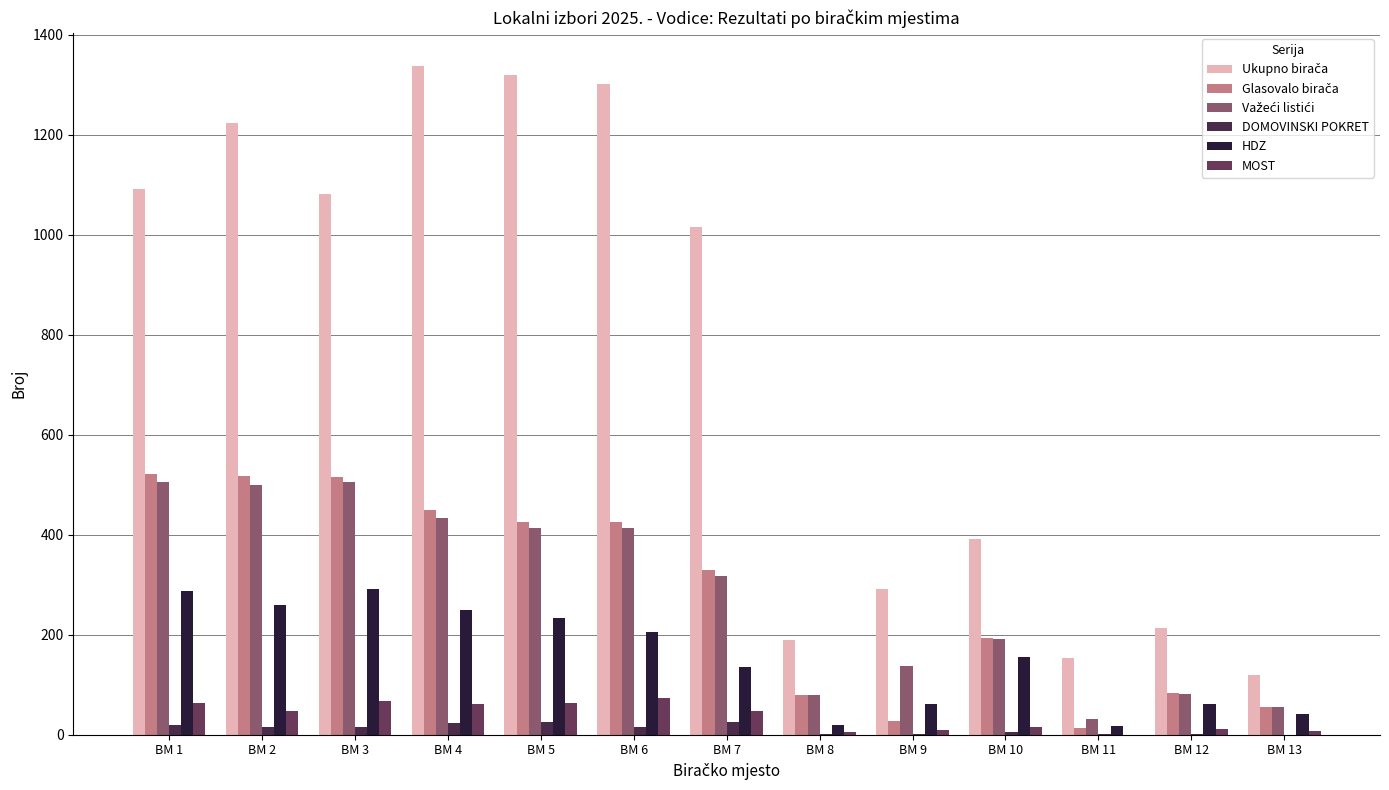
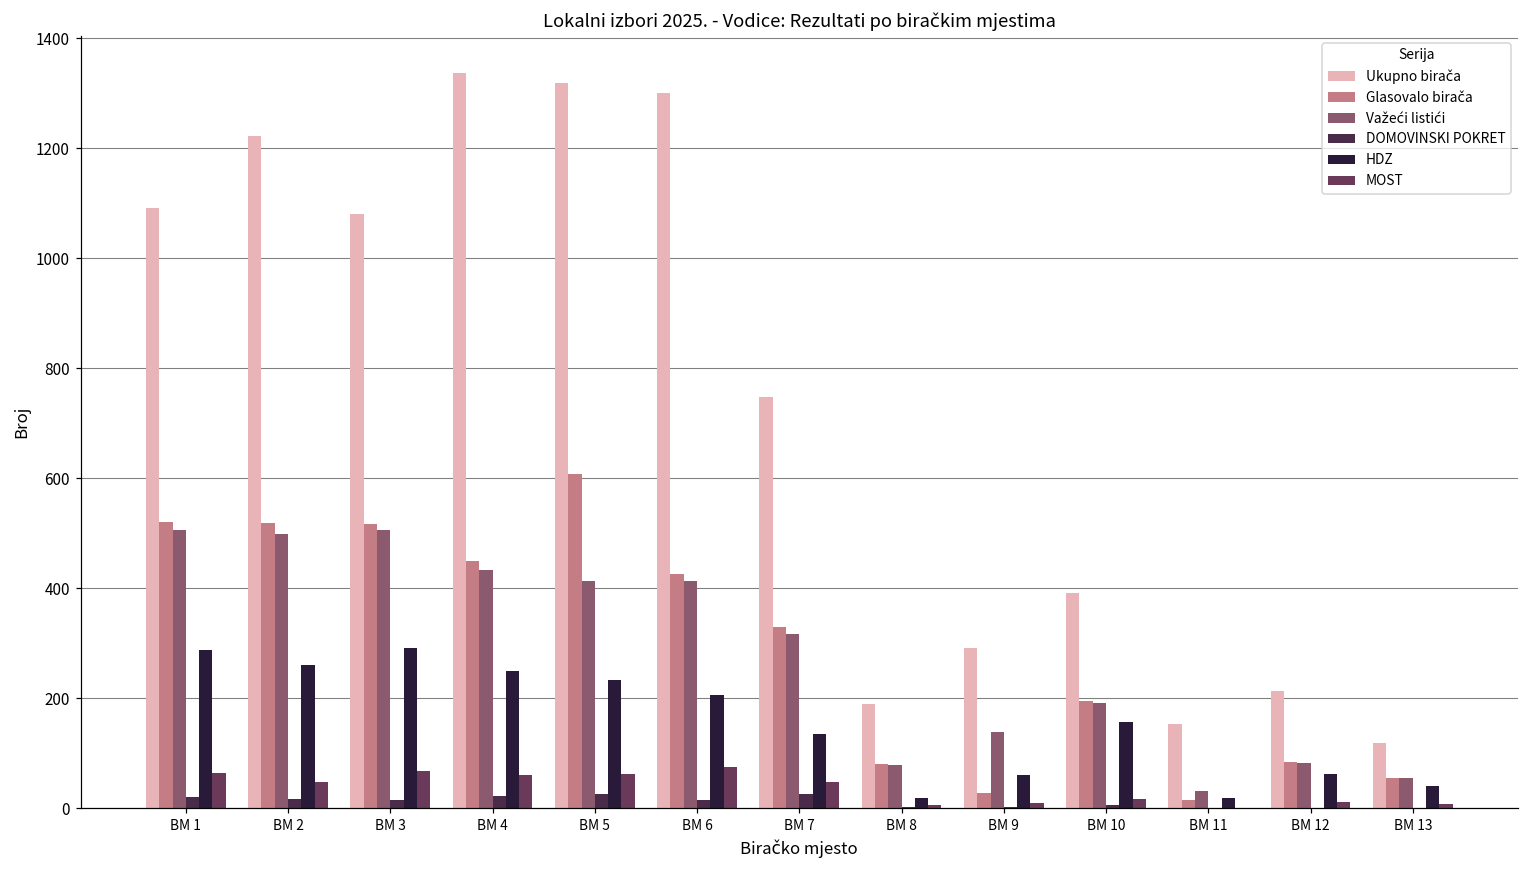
Glasovalo birača, BM 5: 430 -> 610
Ukupno birača, BM 7: 1020 -> 750
